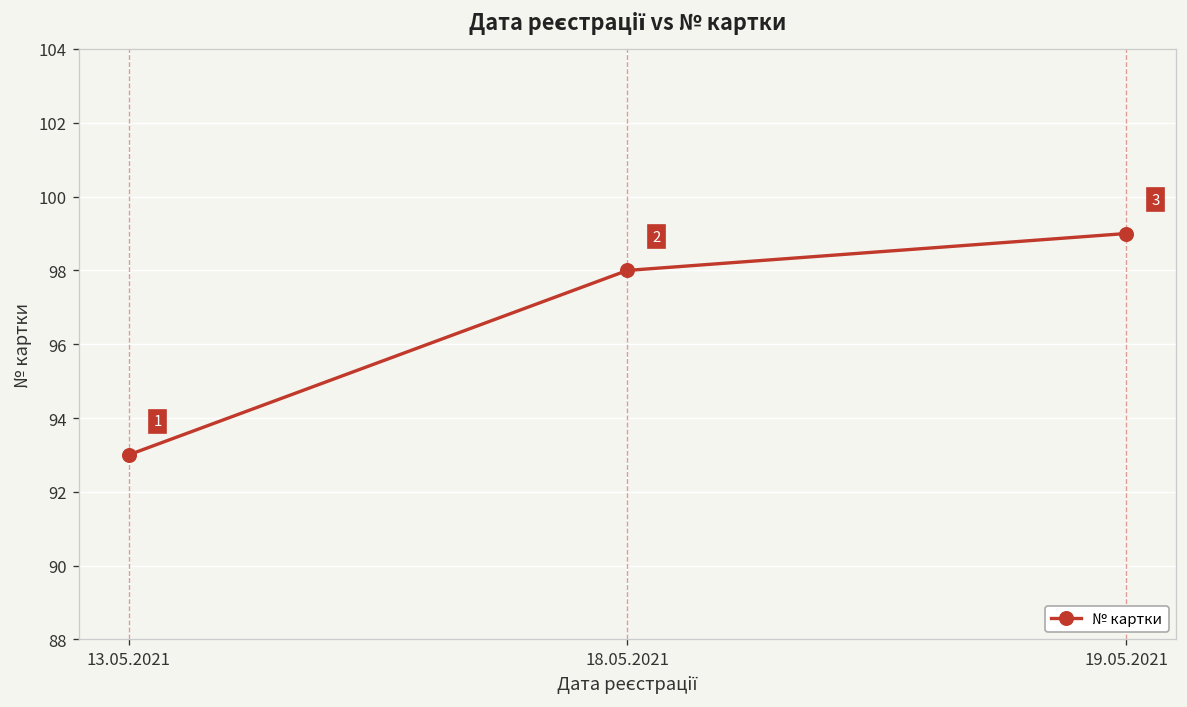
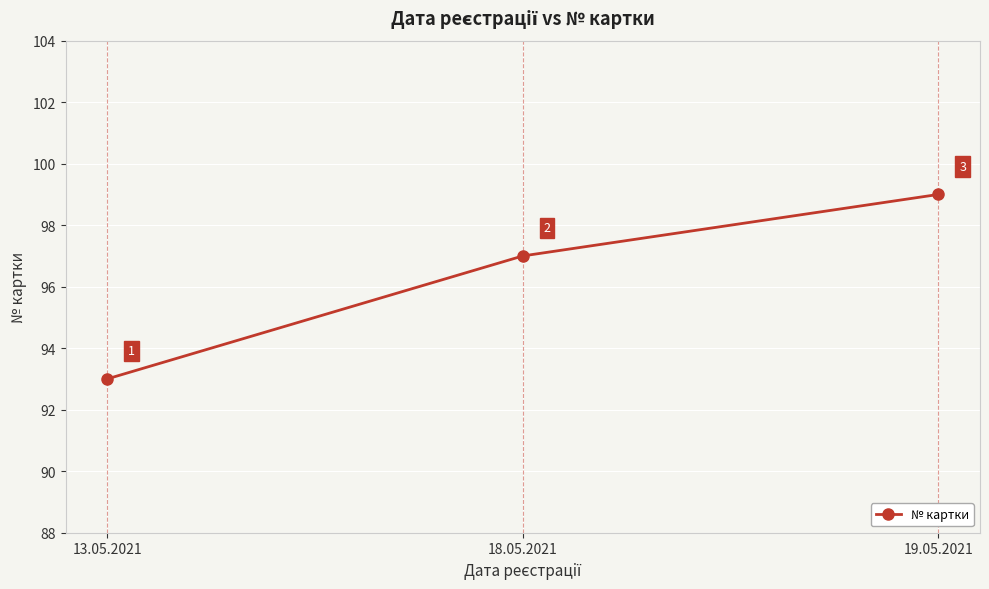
18.05.2021: 98 -> 97
